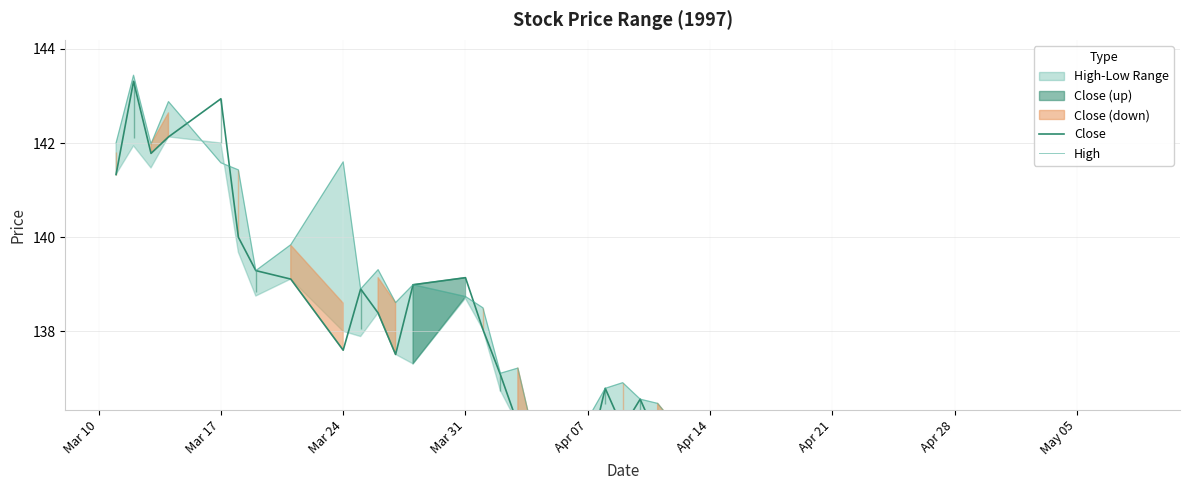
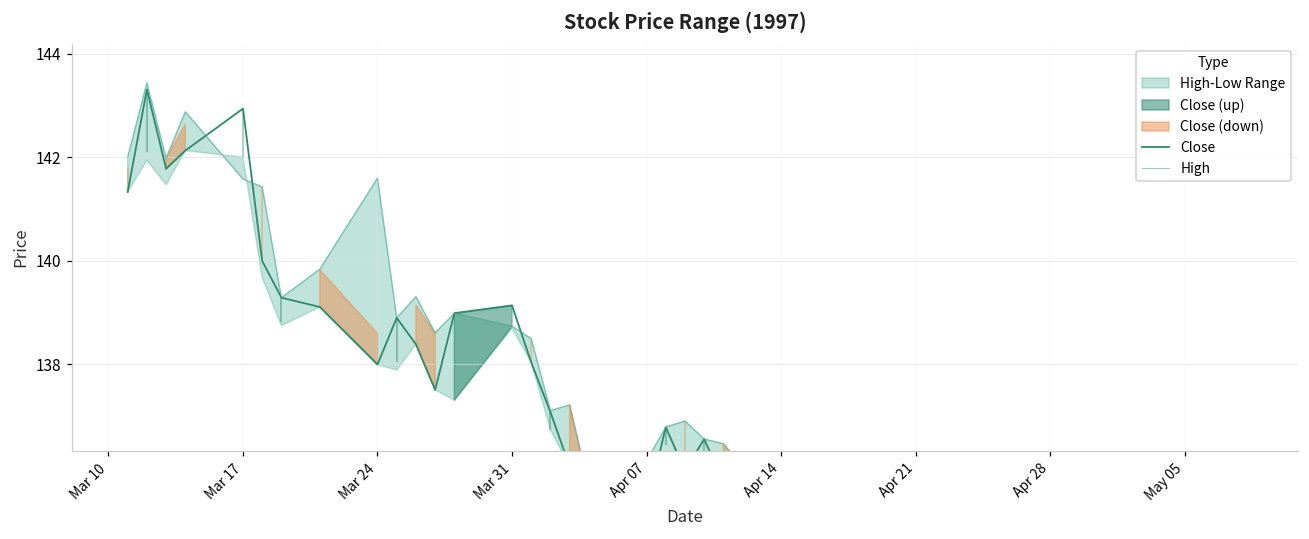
Close, Mar 24: 137.6 -> 138.0
